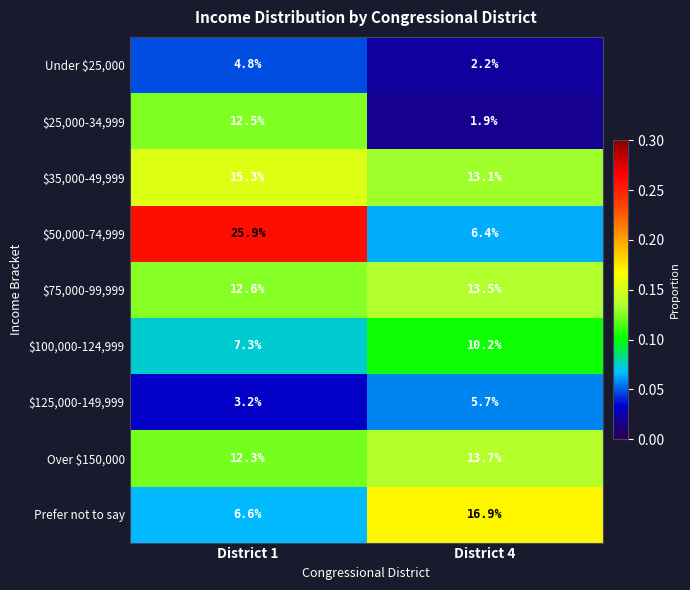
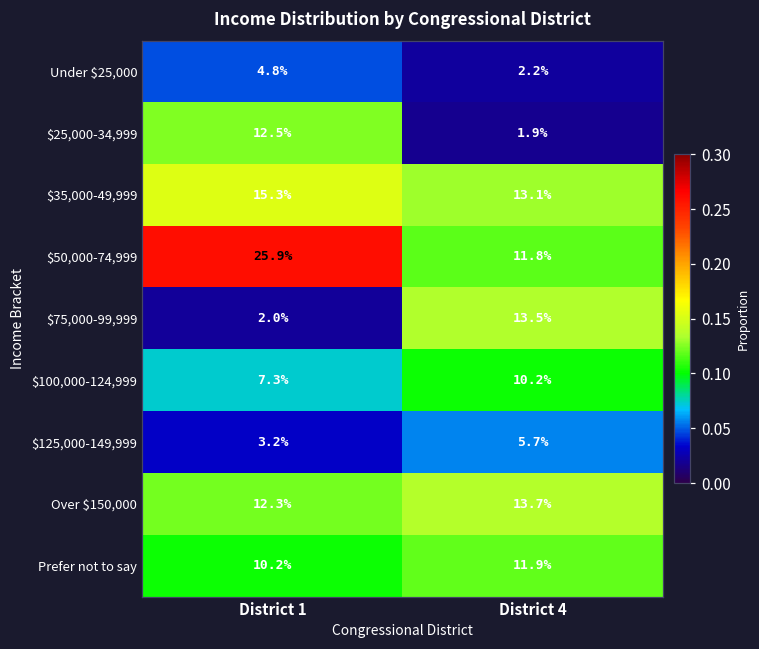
$50,000-74,999, District 4: 6.4% -> 11.8%
$75,000-99,999, District 1: 12.6% -> 2.0%
Prefer not to say, District 1: 6.6% -> 10.2%
Prefer not to say, District 4: 16.9% -> 11.9%
